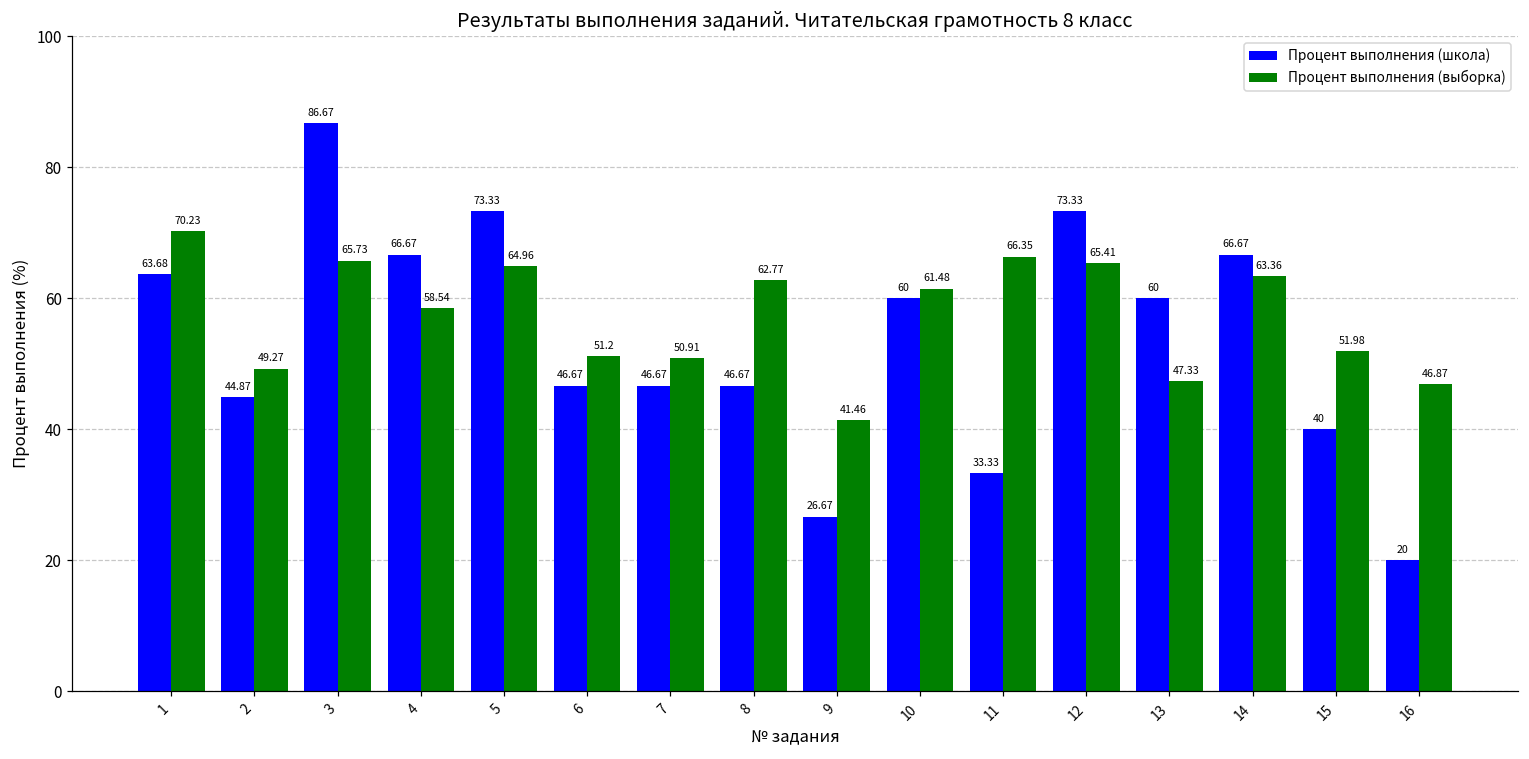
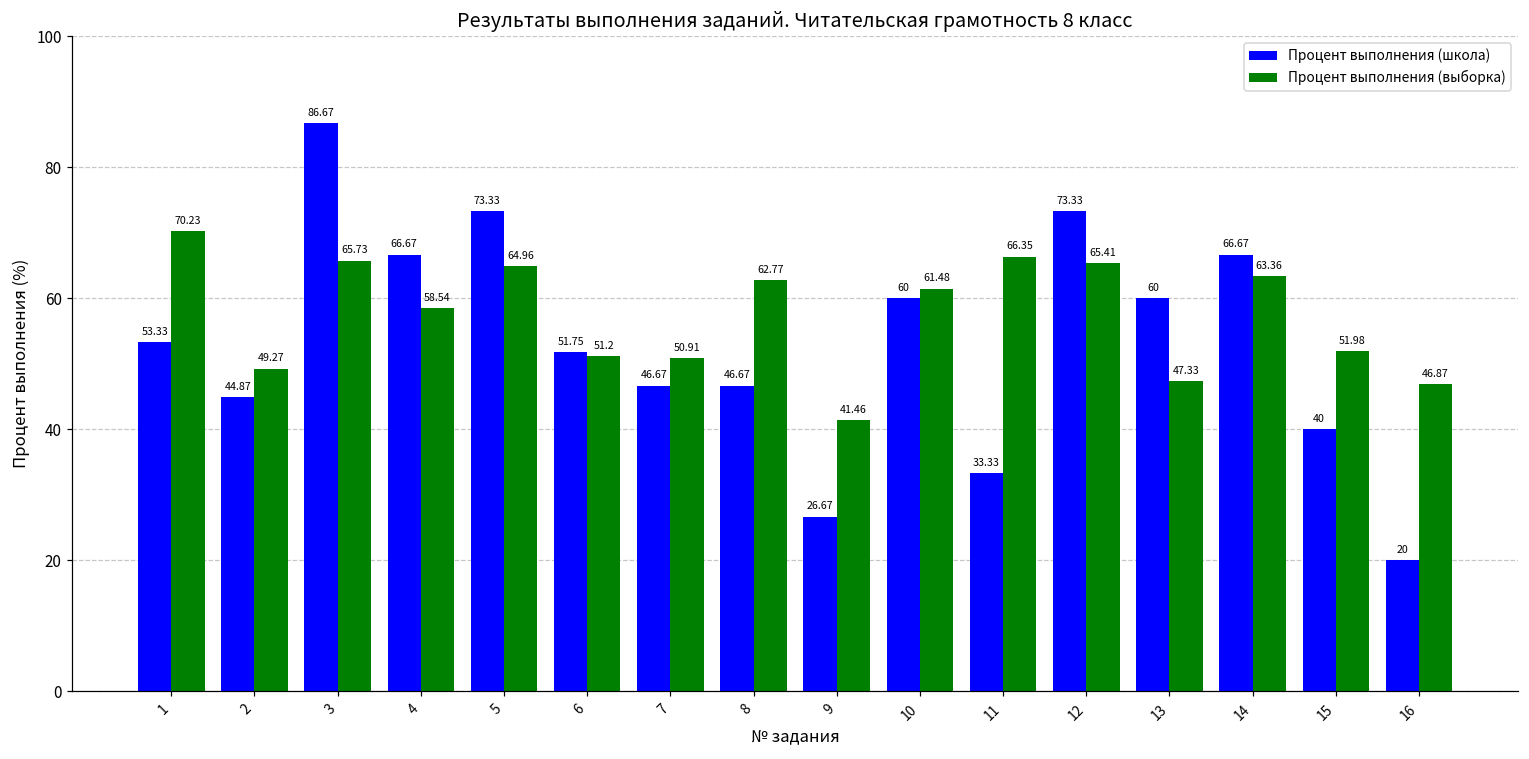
Процент выполнения (школа), 1: 63.68 -> 53.33
Процент выполнения (школа), 6: 46.67 -> 51.75
